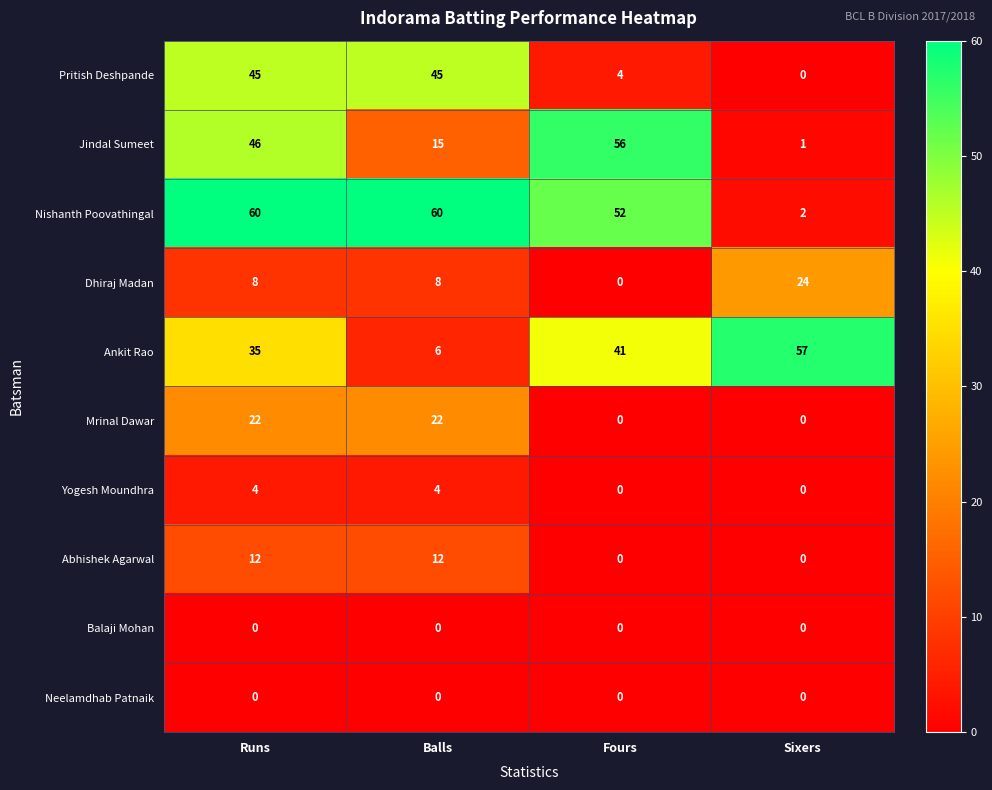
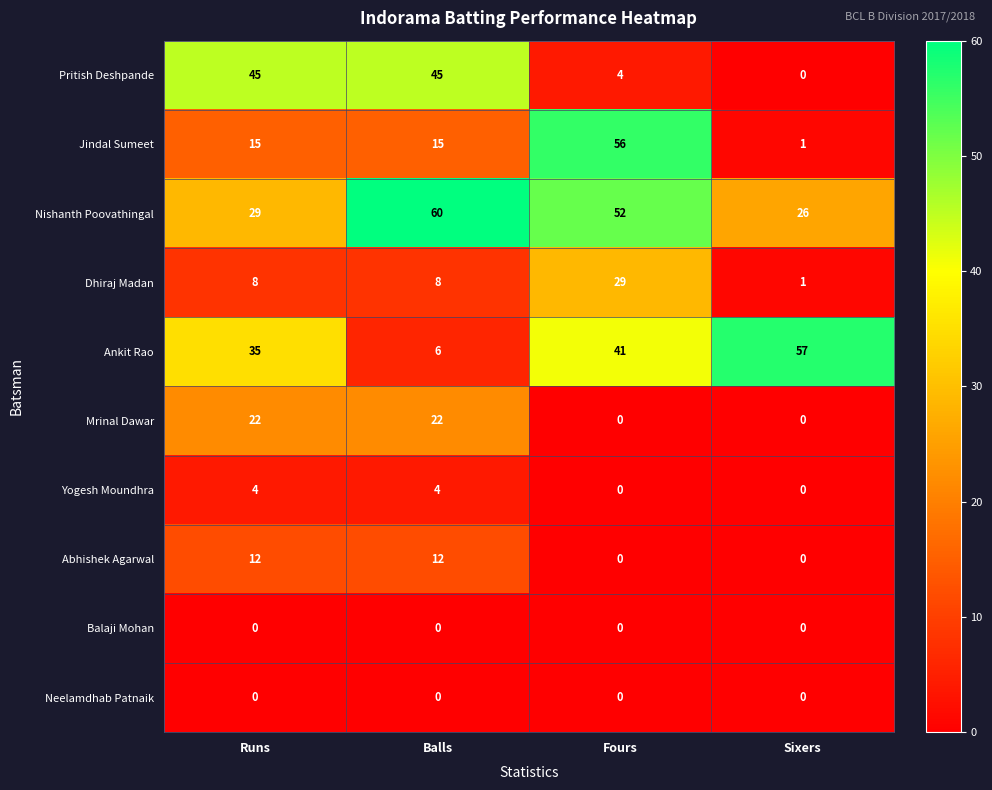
Jindal Sumeet, Runs: 46 -> 15
Nishanth Poovathingal, Runs: 60 -> 29
Nishanth Poovathingal, Sixers: 2 -> 26
Dhiraj Madan, Fours: 0 -> 29
Dhiraj Madan, Sixers: 24 -> 1
